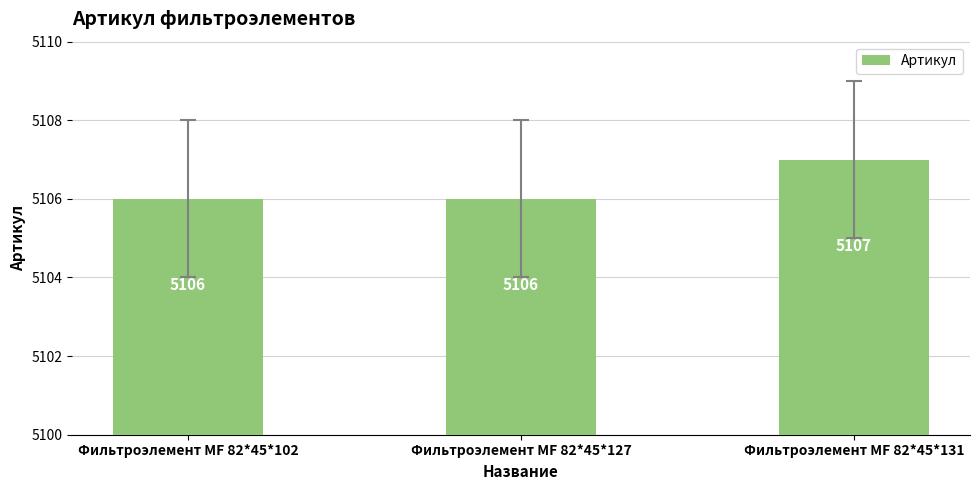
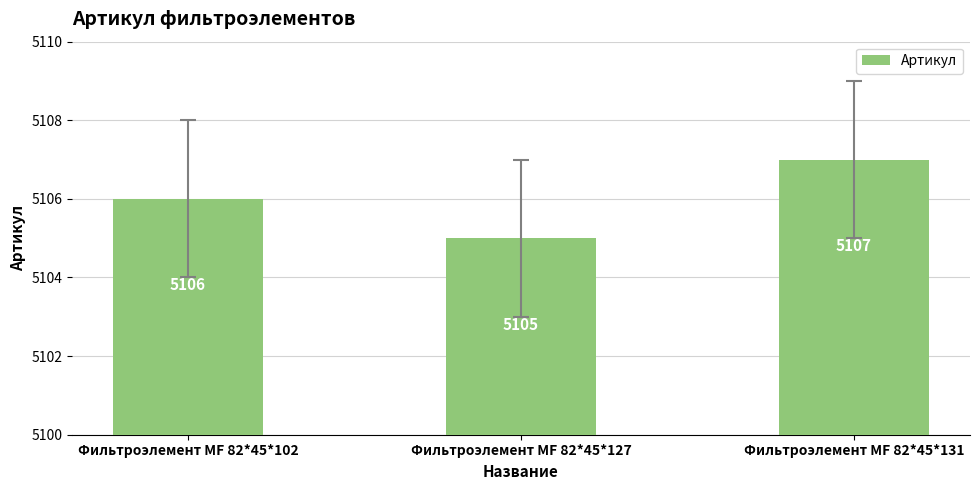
Артикул, Фильтроэлемент МF 82*45*127: 5106 -> 5105
